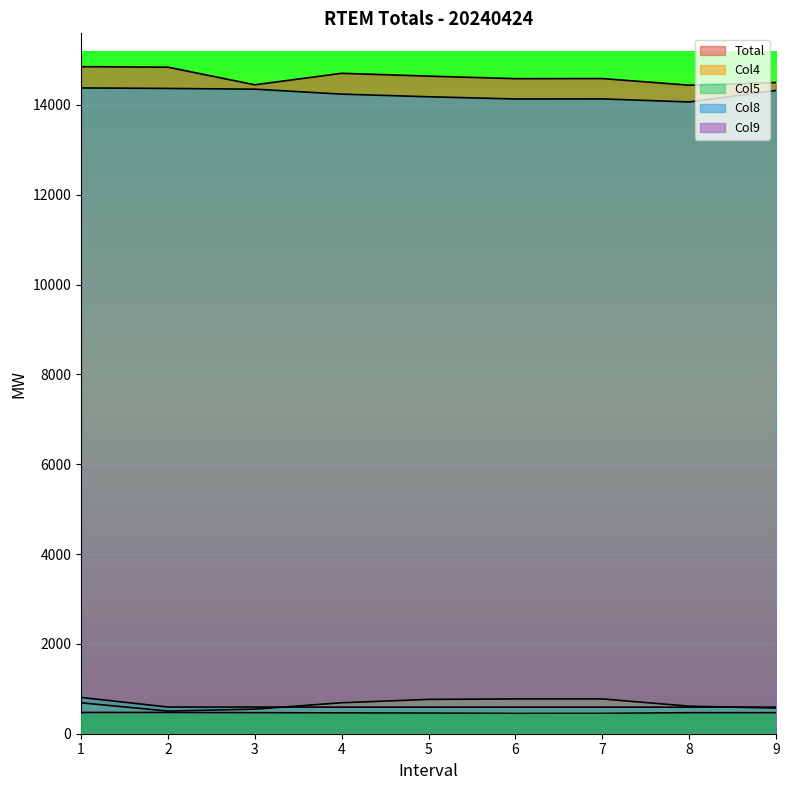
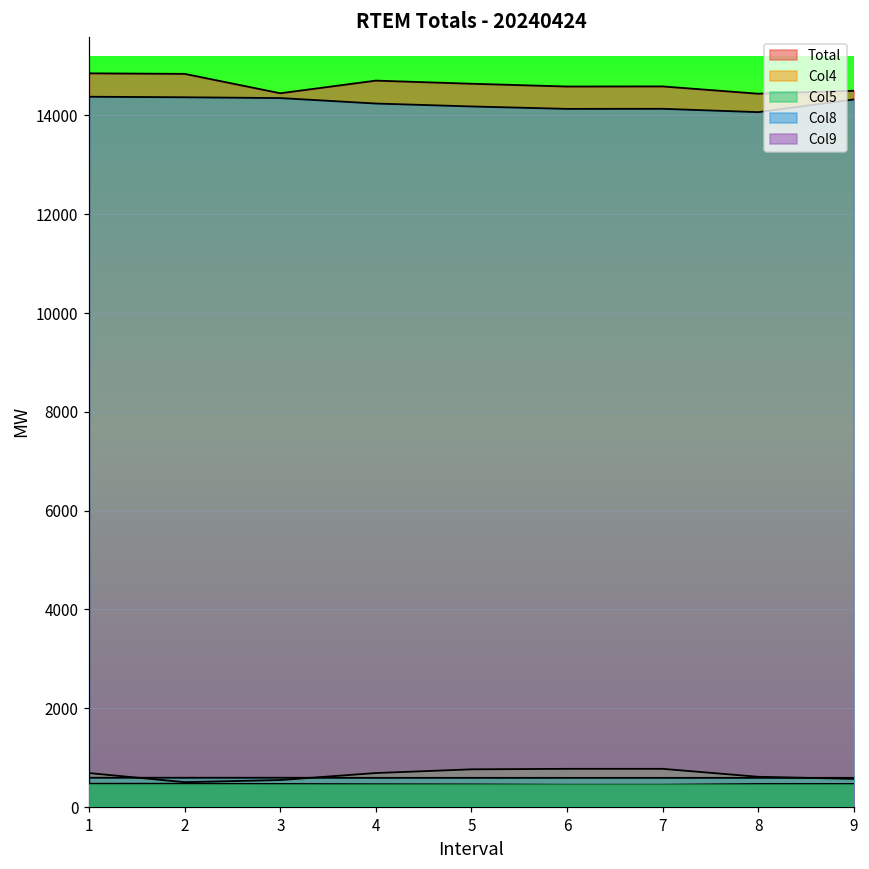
Col5, 1: 800 -> 600
